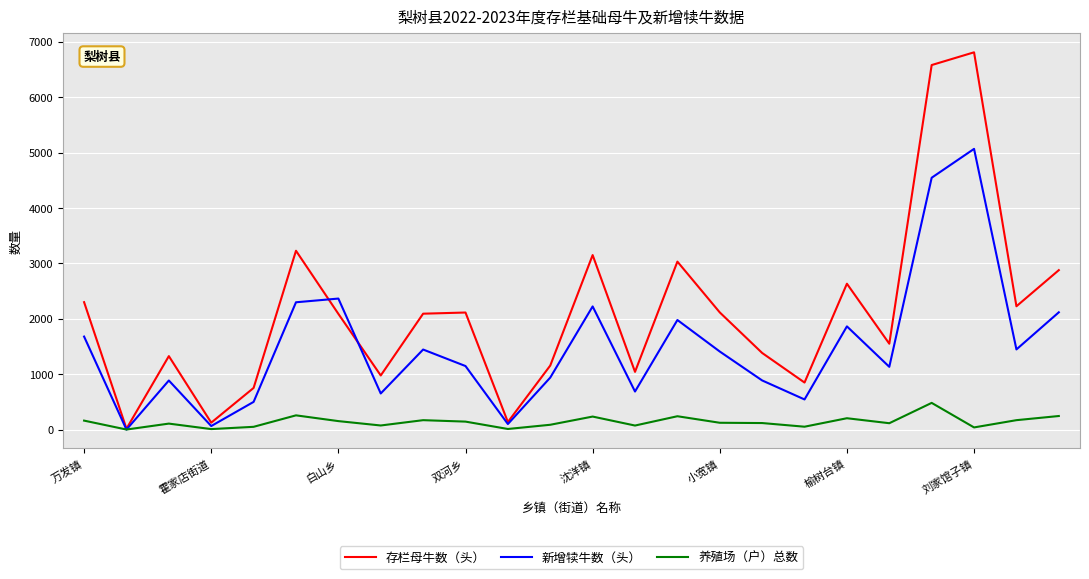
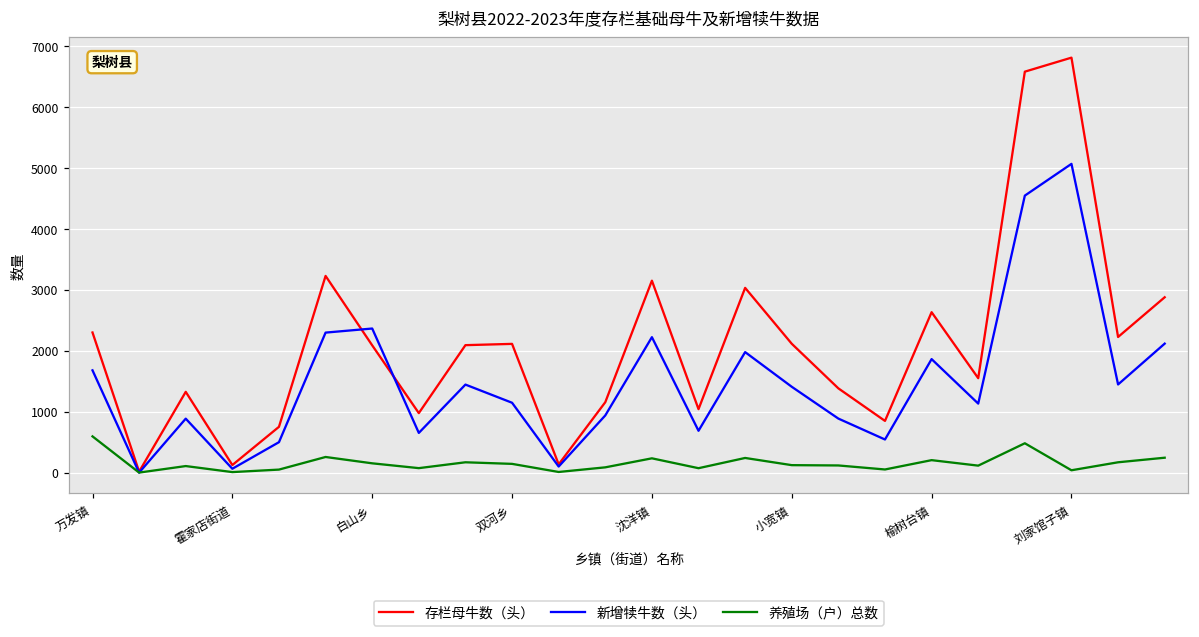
养殖场（户）总数, 万发镇: 200 -> 600
